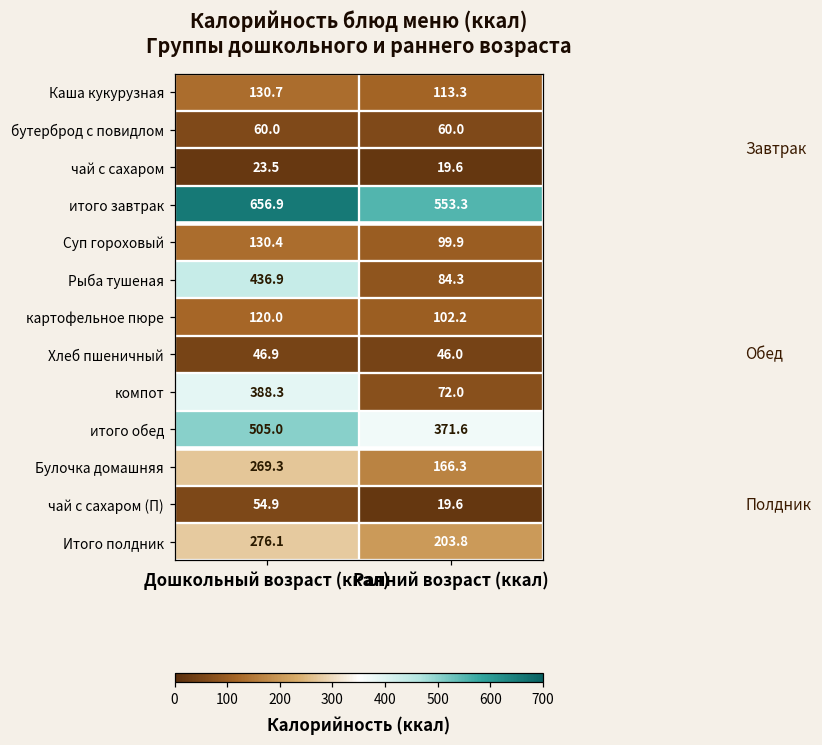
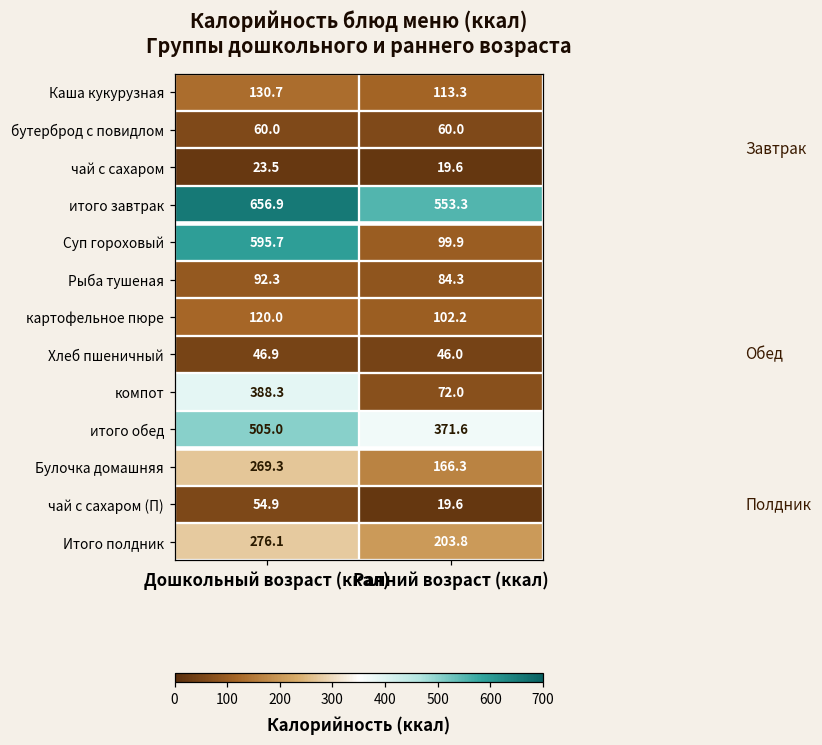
Суп гороховый, Дошкольный возраст (ккал): 130.4 -> 595.7
Рыба тушеная, Дошкольный возраст (ккал): 436.9 -> 92.3
